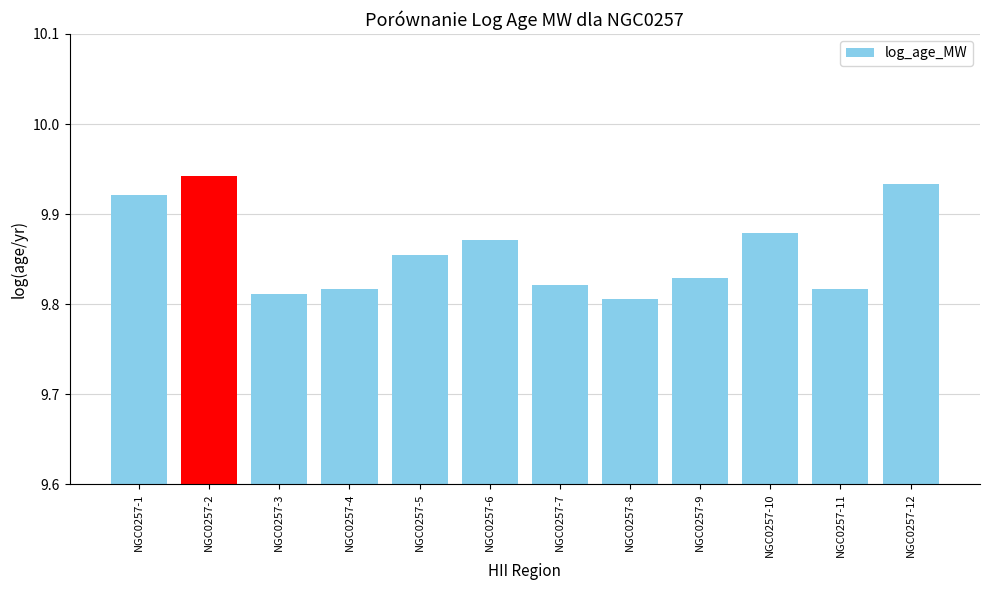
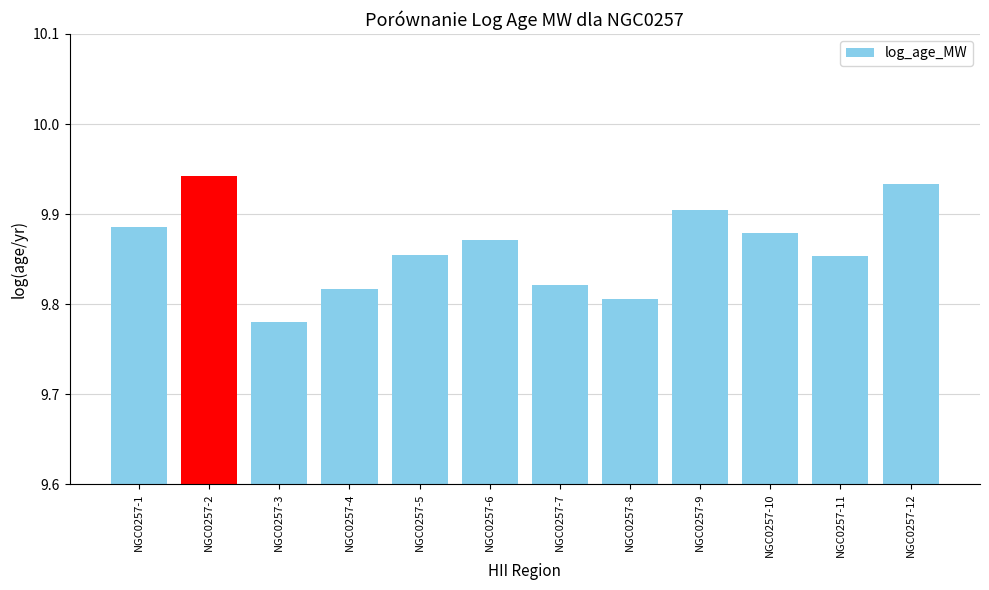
NGC0257-1: 9.92 -> 9.89
NGC0257-3: 9.81 -> 9.78
NGC0257-9: 9.83 -> 9.90
NGC0257-11: 9.82 -> 9.85
